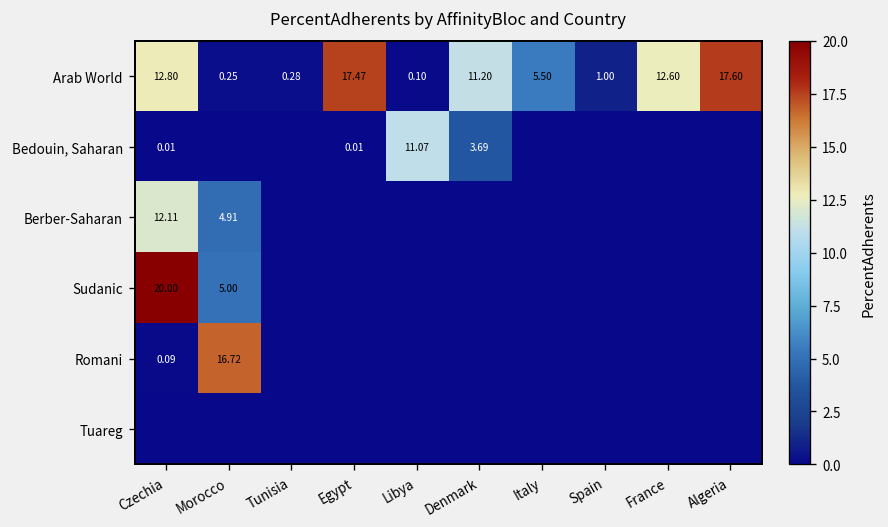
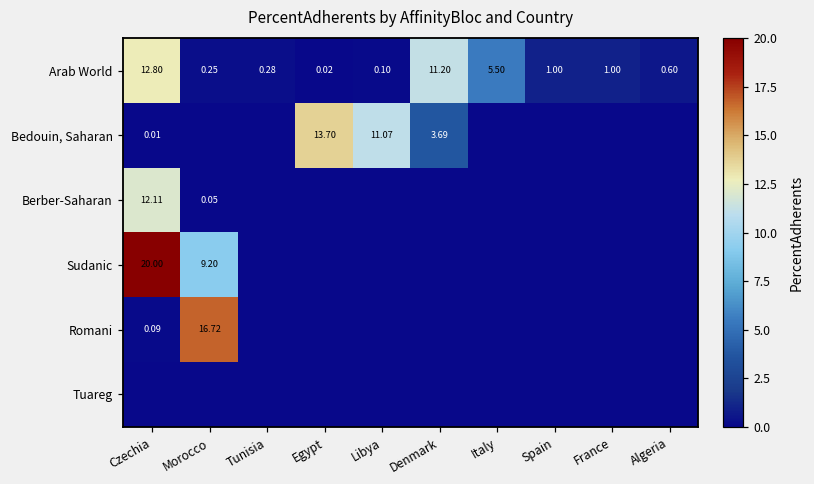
Arab World, Egypt: 17.47 -> 0.02
Arab World, France: 12.60 -> 1.00
Arab World, Algeria: 17.60 -> 0.60
Bedouin, Saharan, Egypt: 0.01 -> 13.70
Berber-Saharan, Morocco: 4.91 -> 0.05
Sudanic, Morocco: 5.00 -> 9.20
